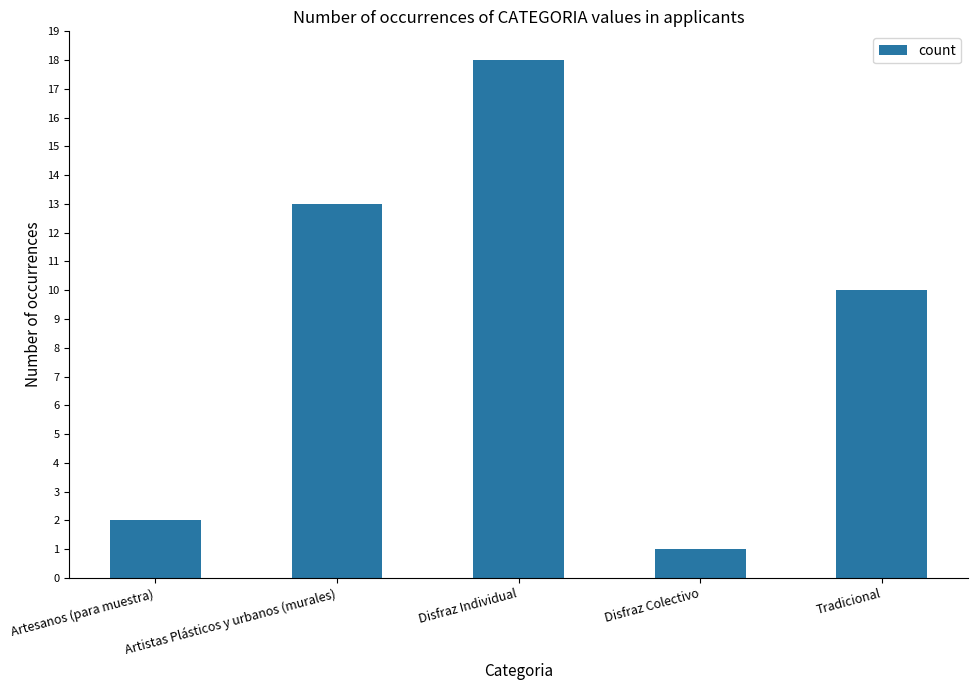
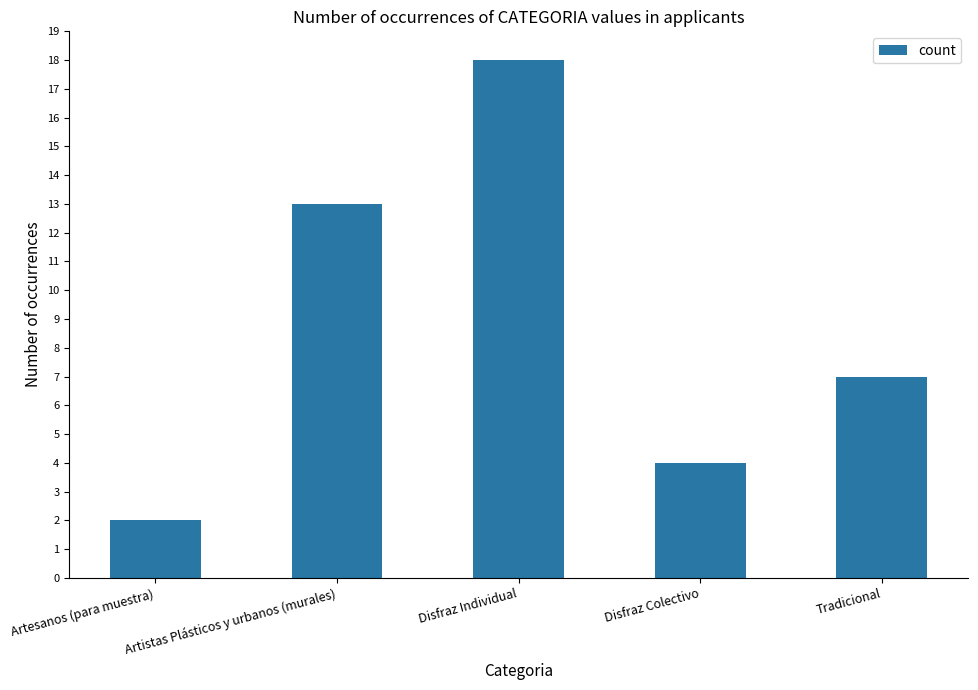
Disfraz Colectivo: 1 -> 4
Tradicional: 10 -> 7
